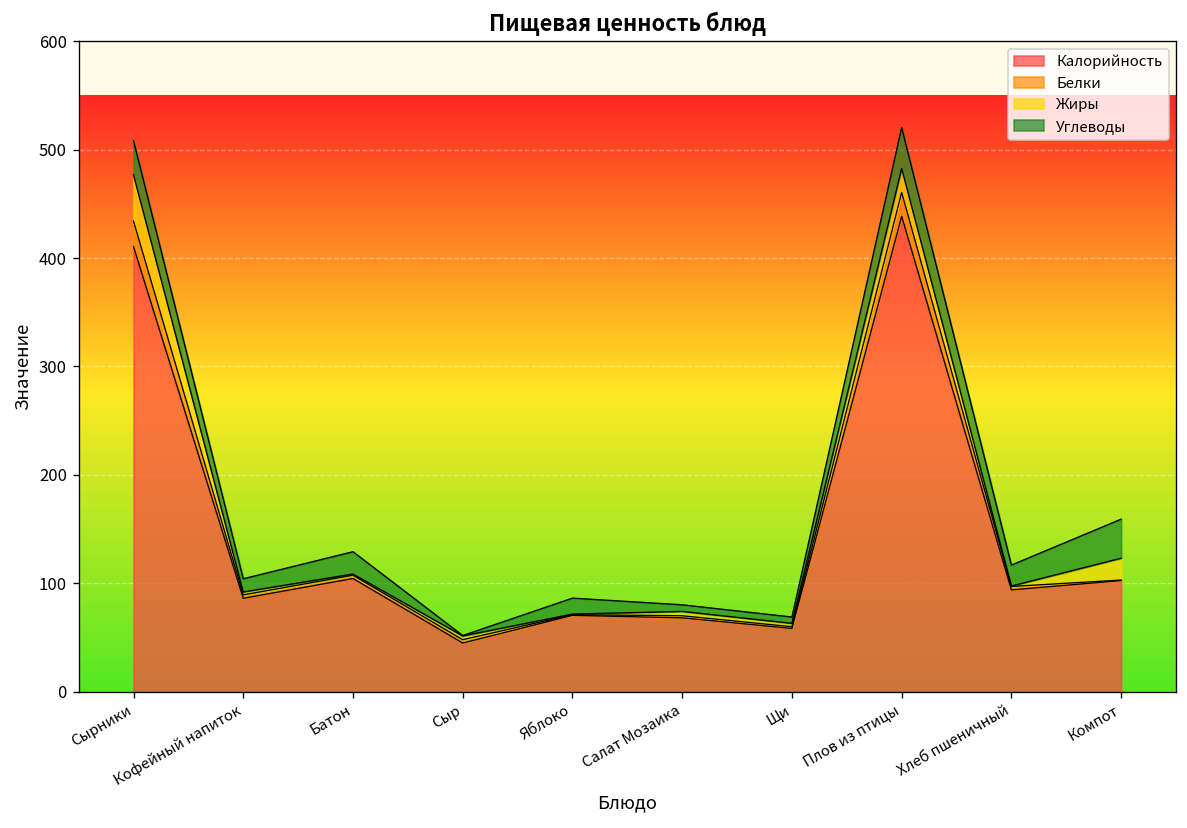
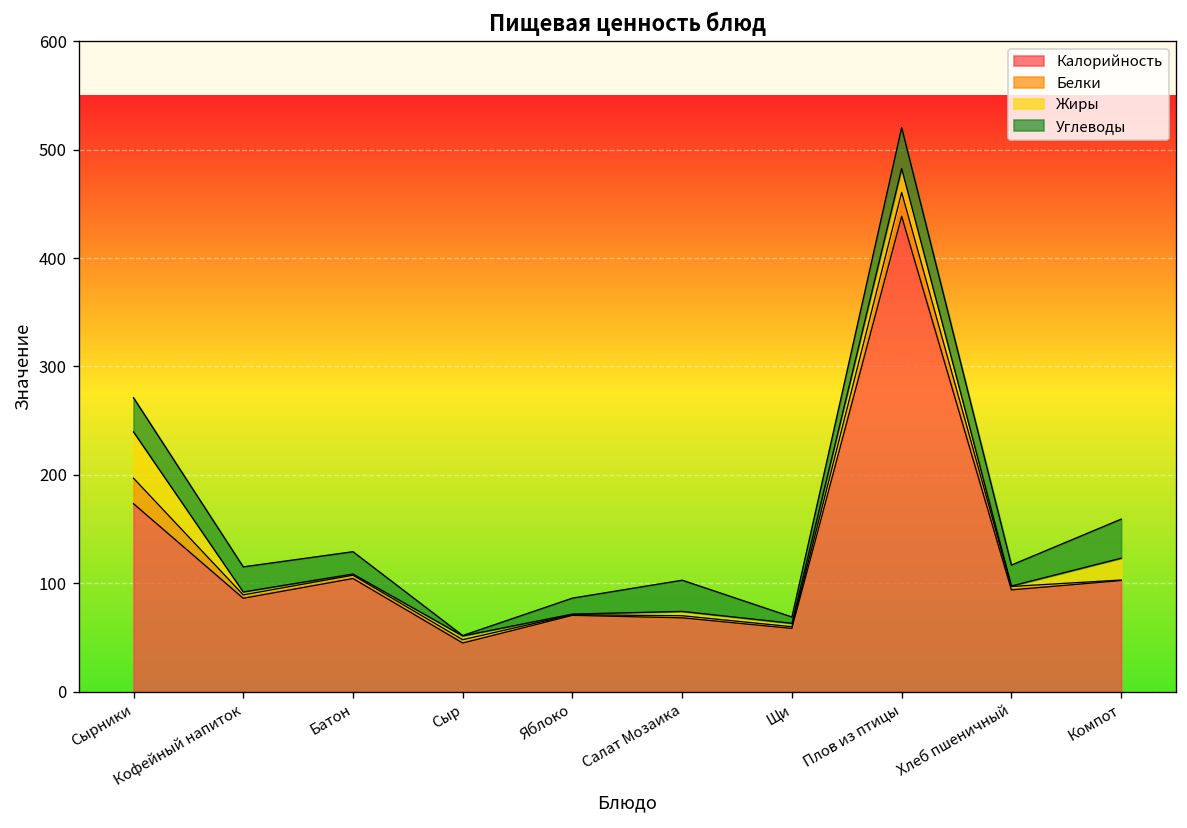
Калорийность, Сырники: 410 -> 170
Углеводы, Кофейный напиток: 10 -> 20
Углеводы, Салат Мозаика: 10 -> 30
